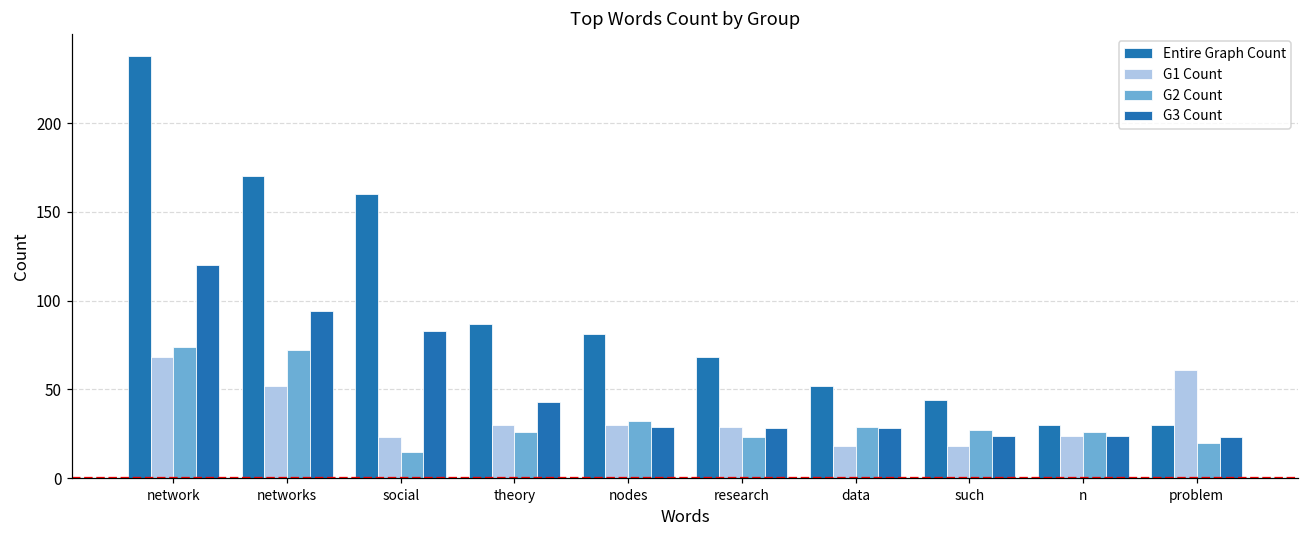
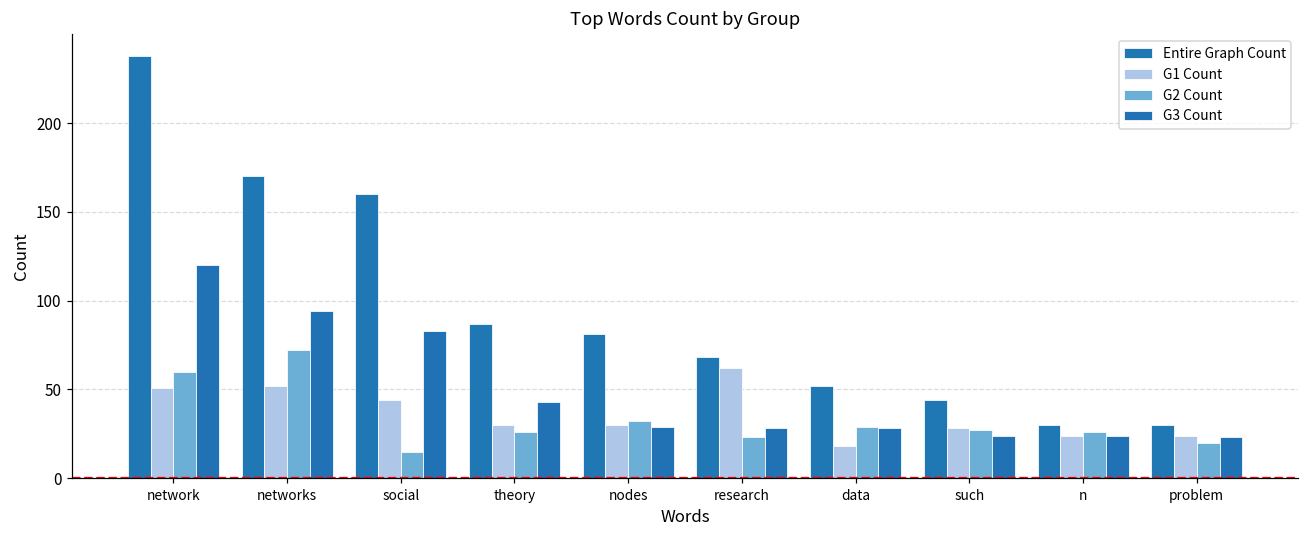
G1 Count, network: 68 -> 51
G2 Count, network: 74 -> 60
G1 Count, social: 23 -> 44
G1 Count, research: 29 -> 62
G1 Count, such: 18 -> 28
G1 Count, problem: 61 -> 24
